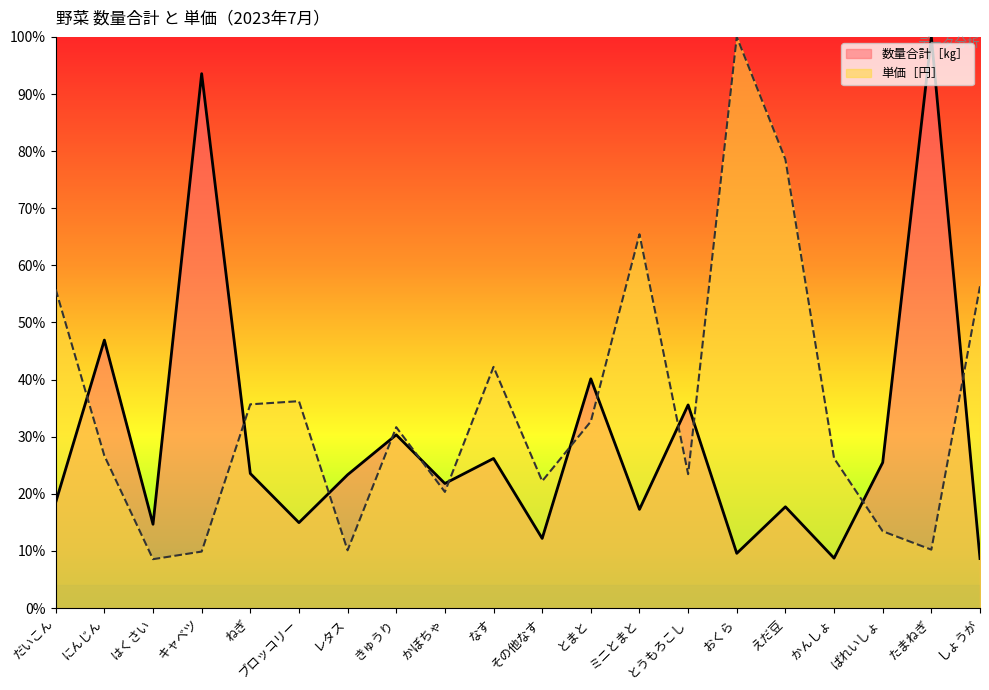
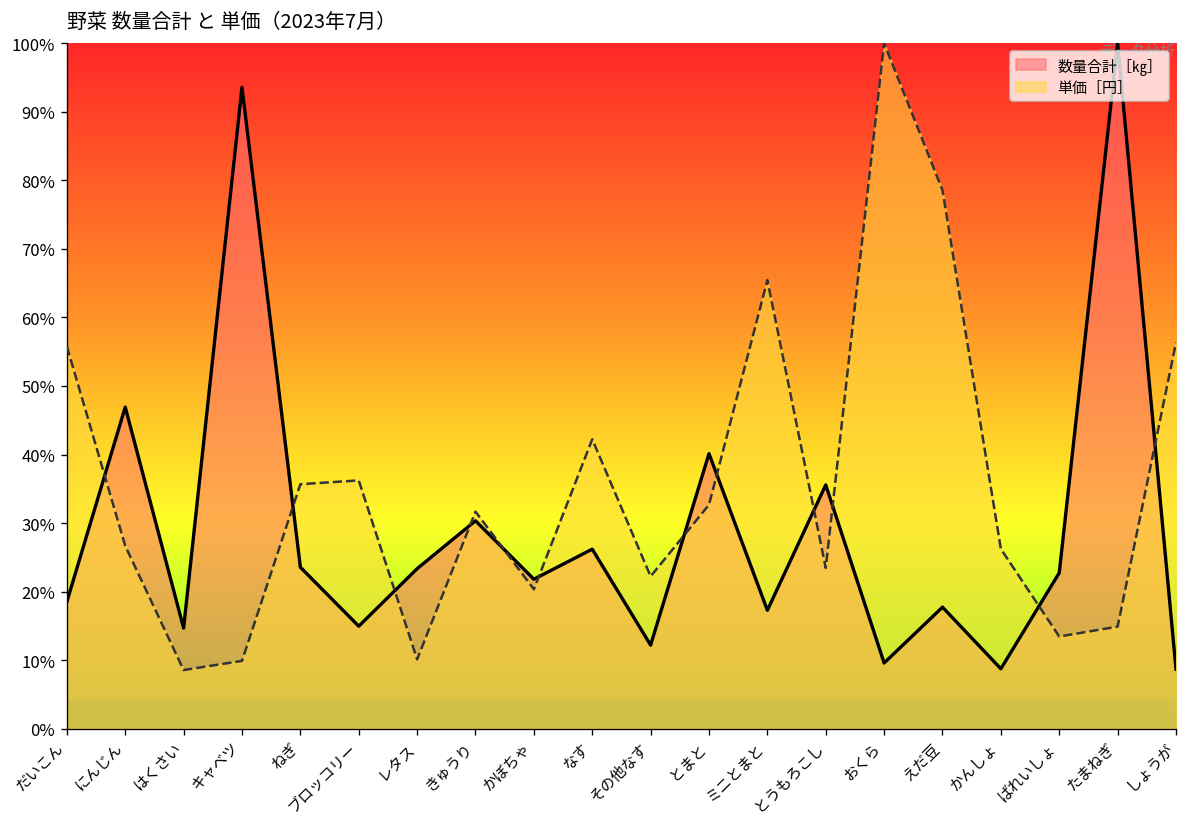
数量合計［㎏］, ばれいしょ: 25% -> 23%
単価［円］, たまねぎ: 10% -> 15%
